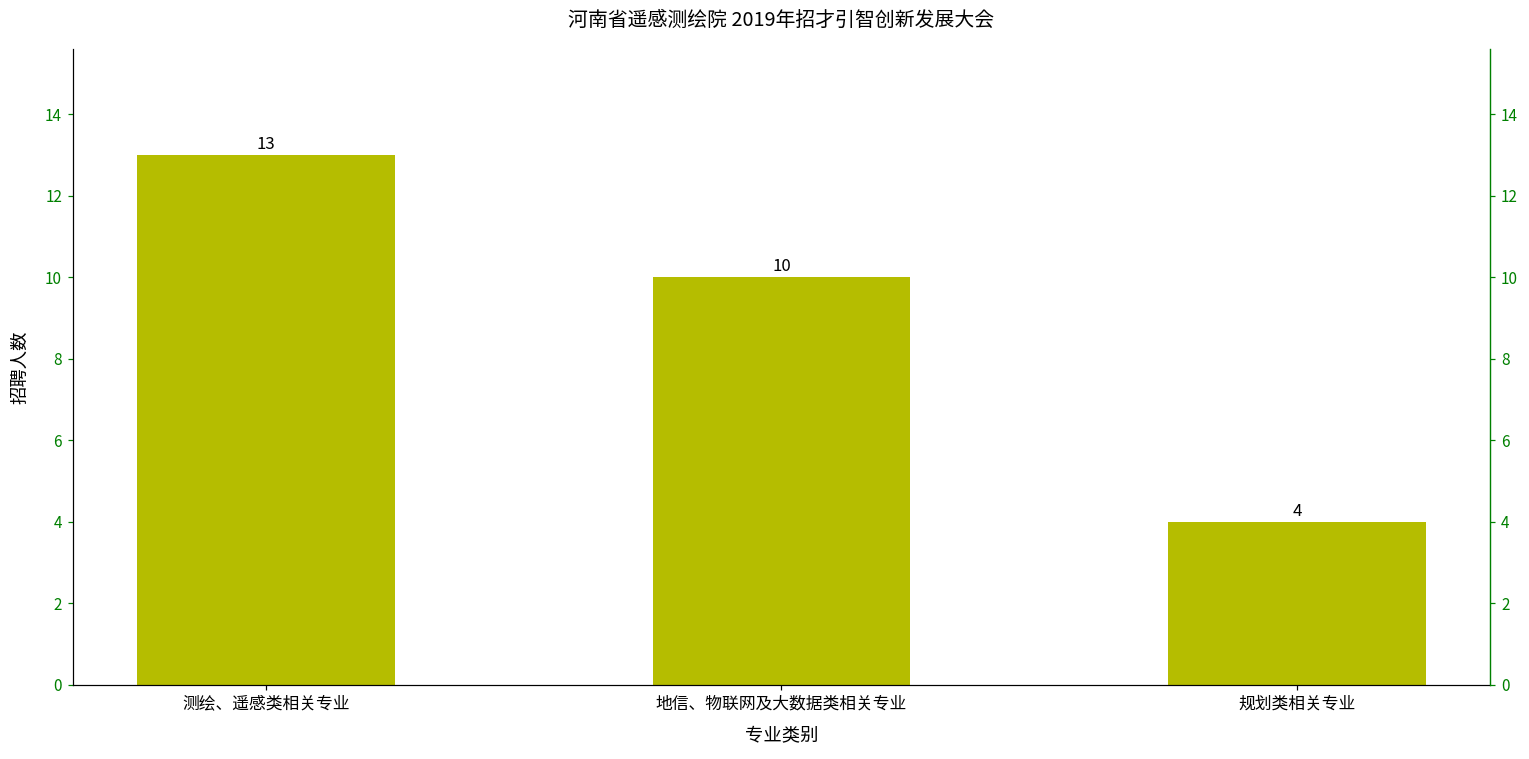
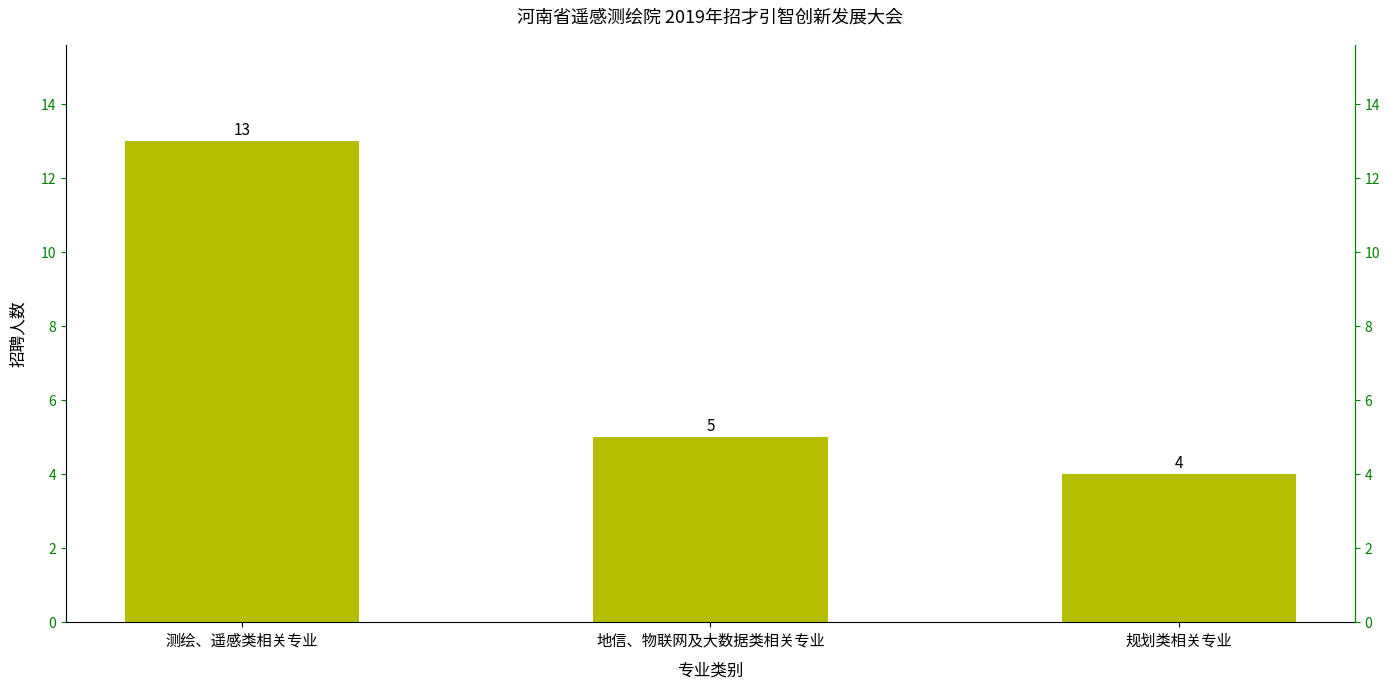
地信、物联网及大数据类相关专业: 10 -> 5
